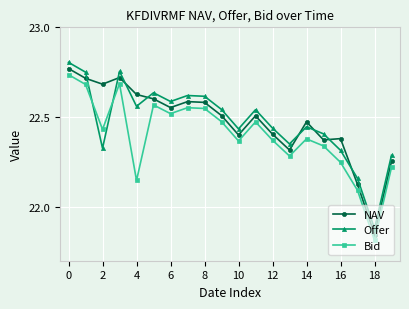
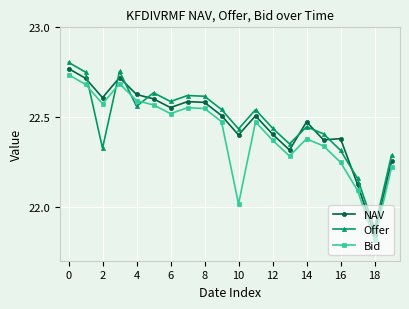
NAV, 2: 22.68 -> 22.61
Bid, 2: 22.43 -> 22.57
Bid, 4: 22.15 -> 22.59
Bid, 10: 22.37 -> 22.02
